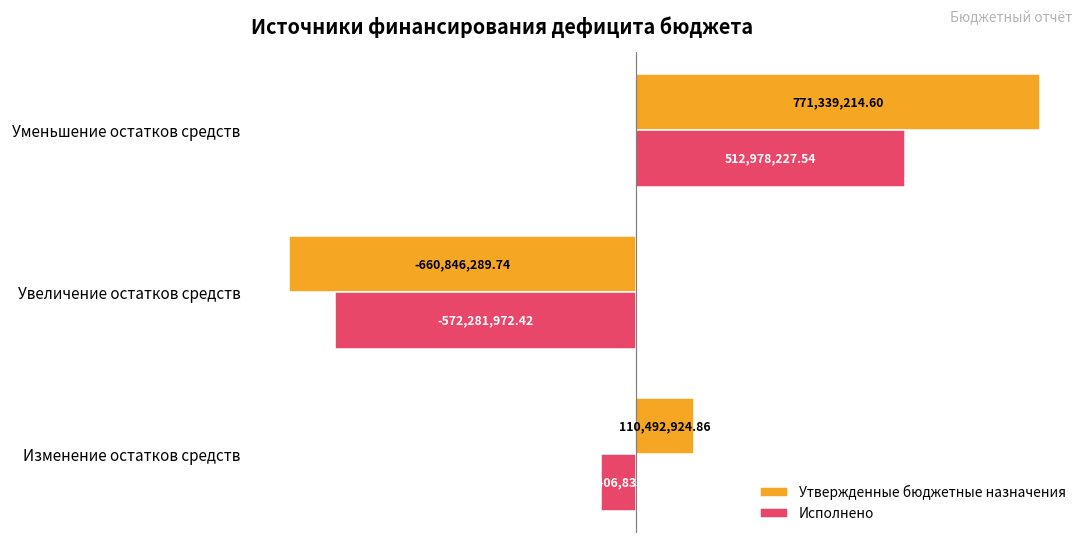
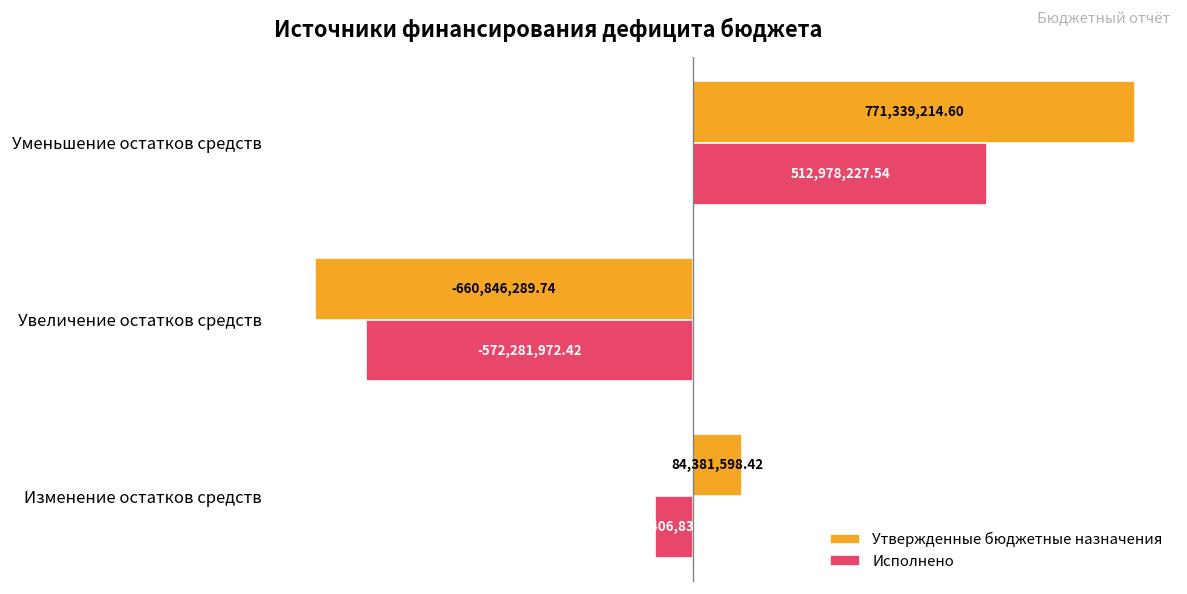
Утвержденные бюджетные назначения, Изменение остатков средств: 110,492,924.86 -> 84,381,598.42
